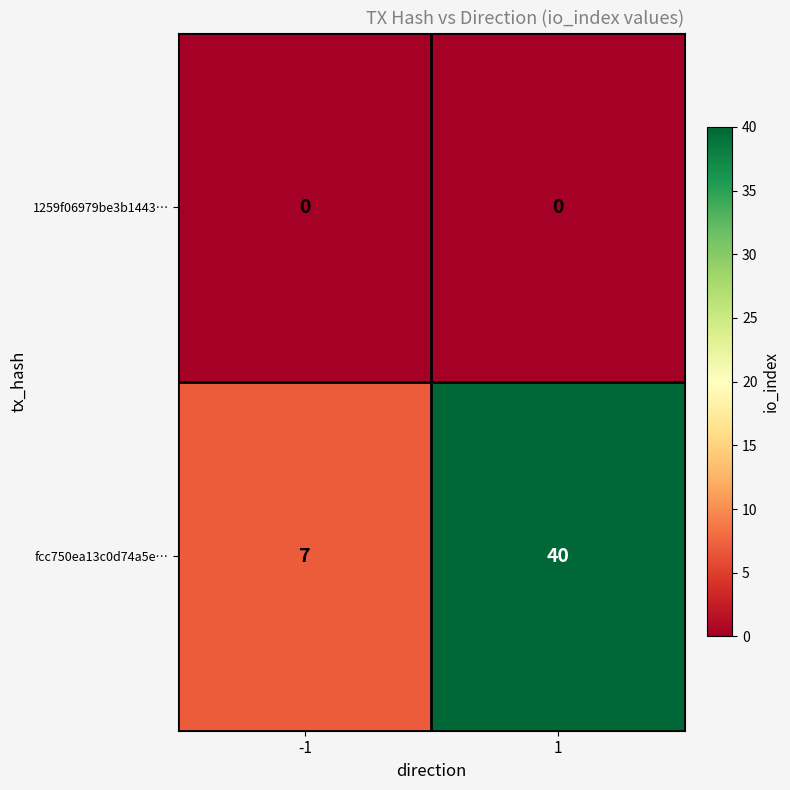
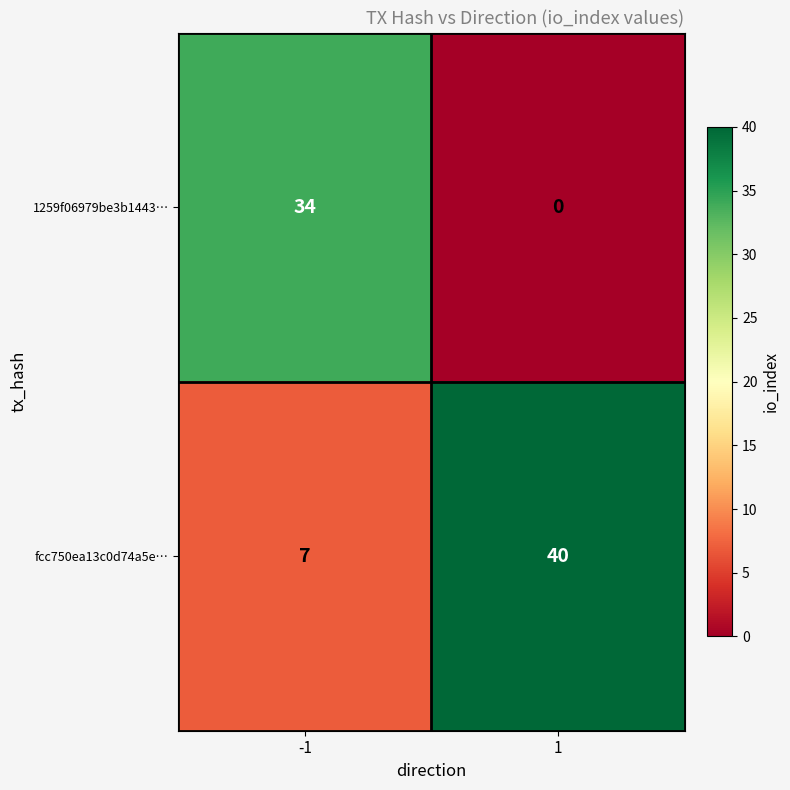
1259f06979be3b1443…, -1: 0 -> 34
